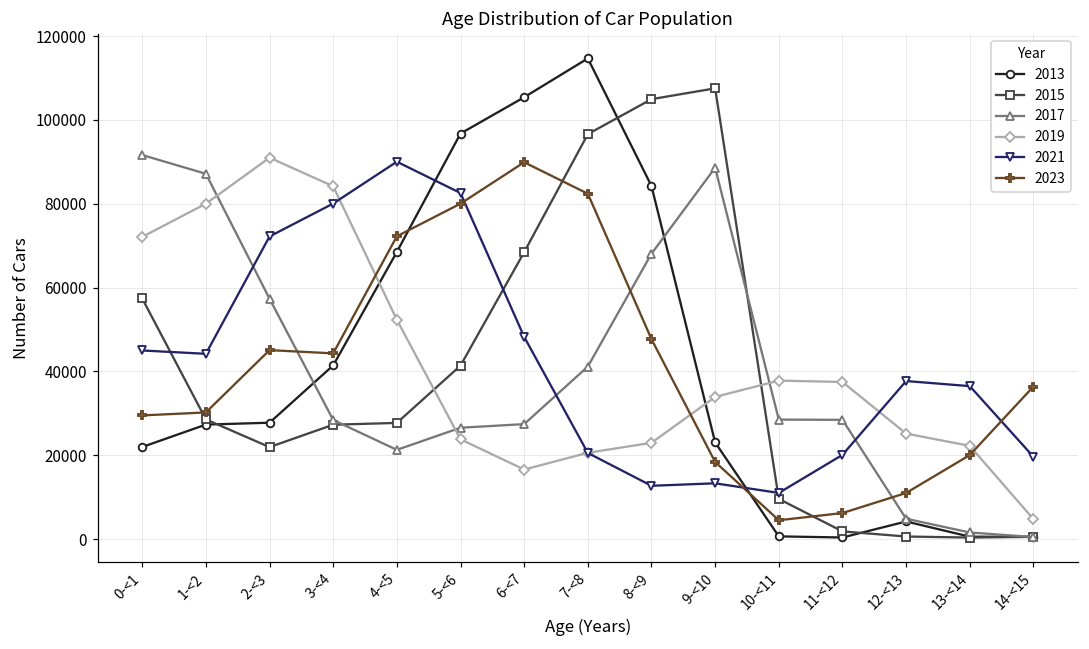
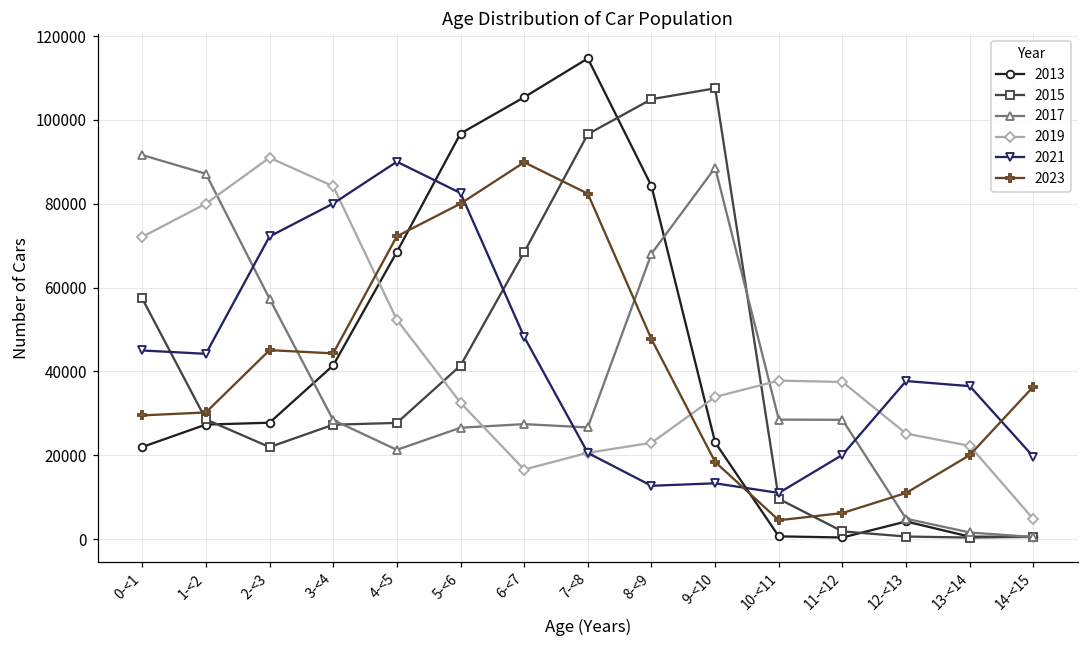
2019, 5-<6: 24000 -> 33000
2017, 7-<8: 41000 -> 27000
